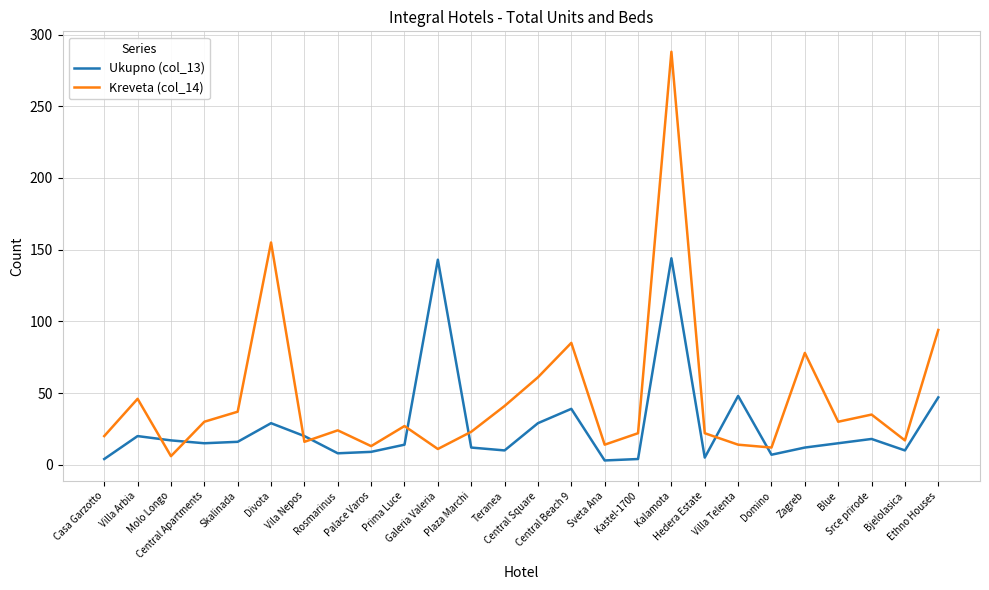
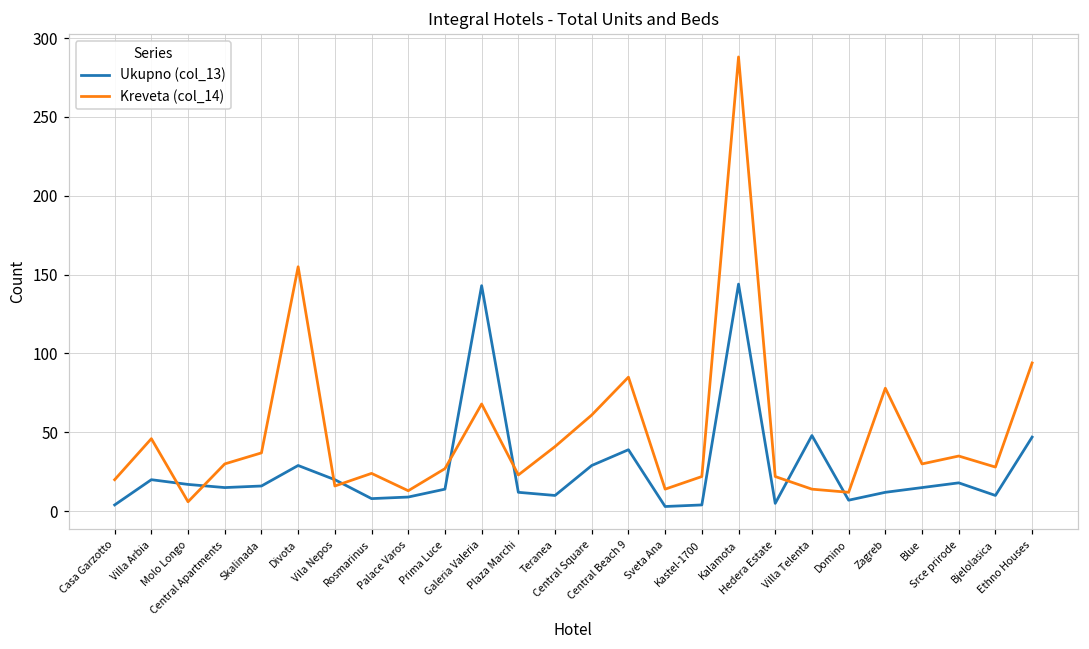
Kreveta (col_14), Galeria Valeria: 11 -> 68
Kreveta (col_14), Bjelolasica: 17 -> 28
